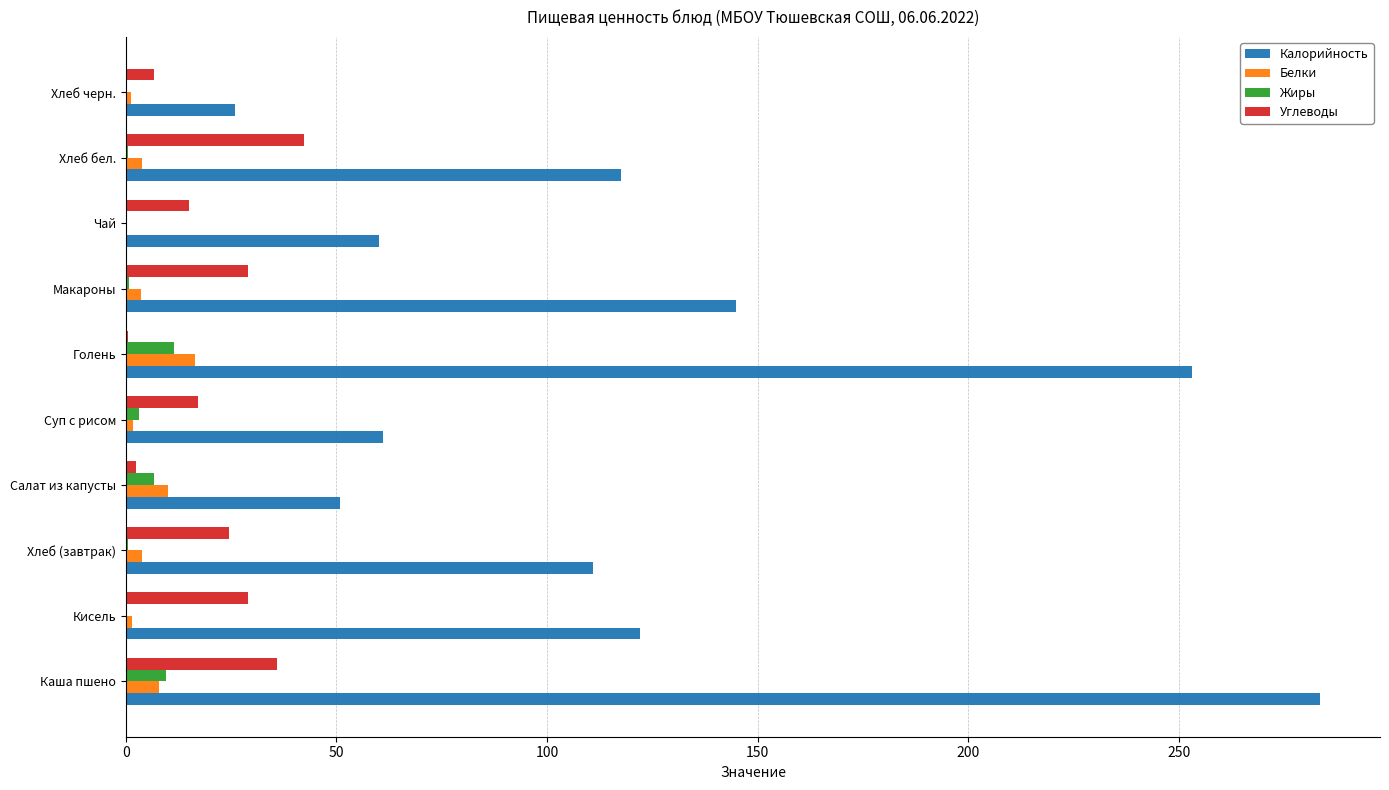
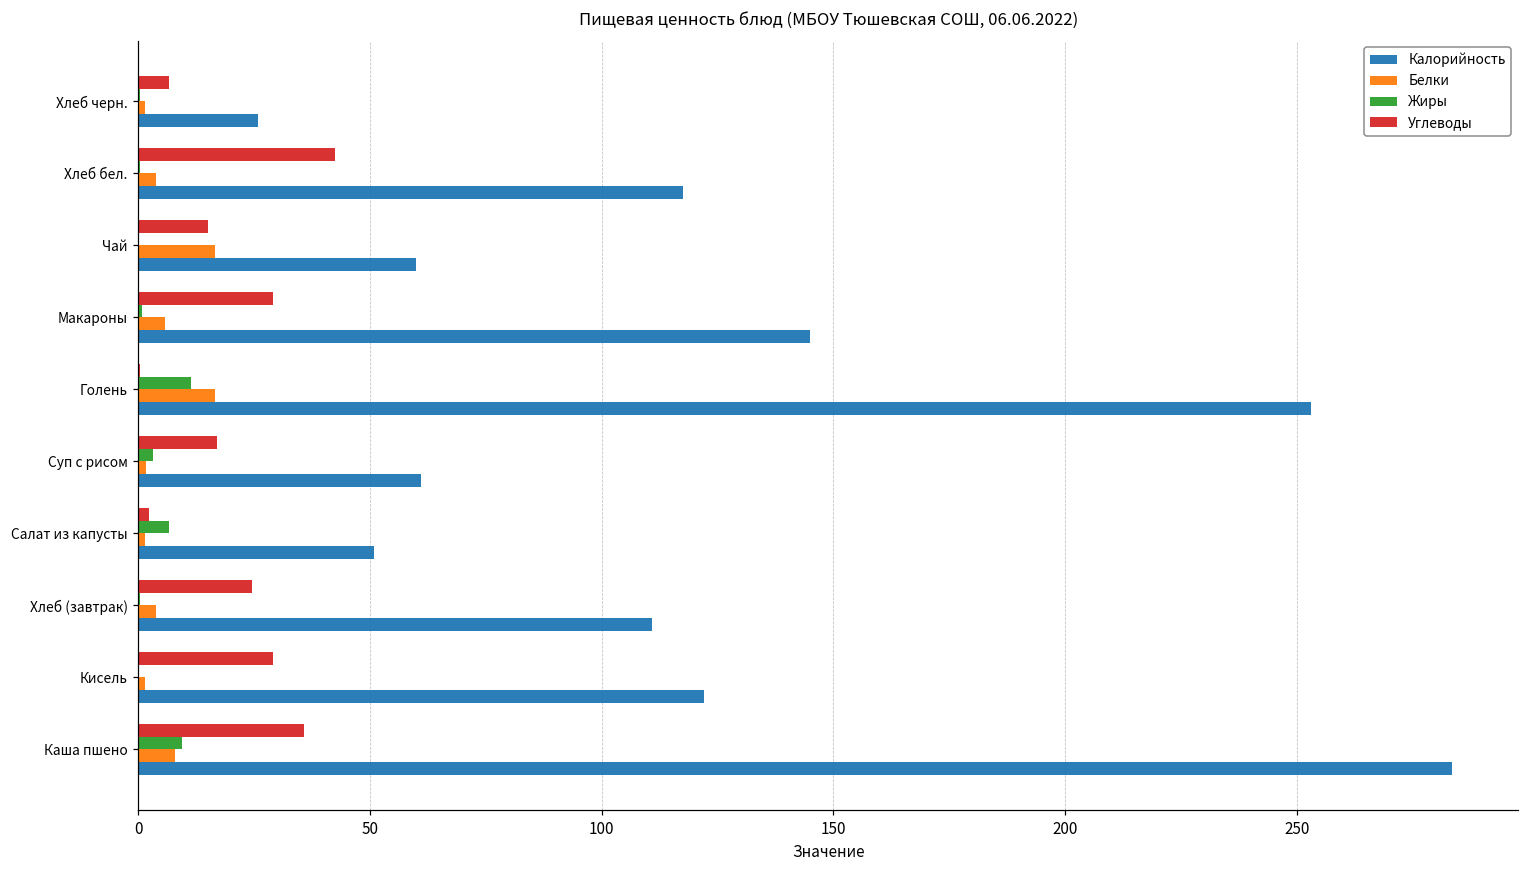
Белки, Чай: 0 -> 17
Белки, Макароны: 4 -> 6
Белки, Салат из капусты: 10 -> 1
